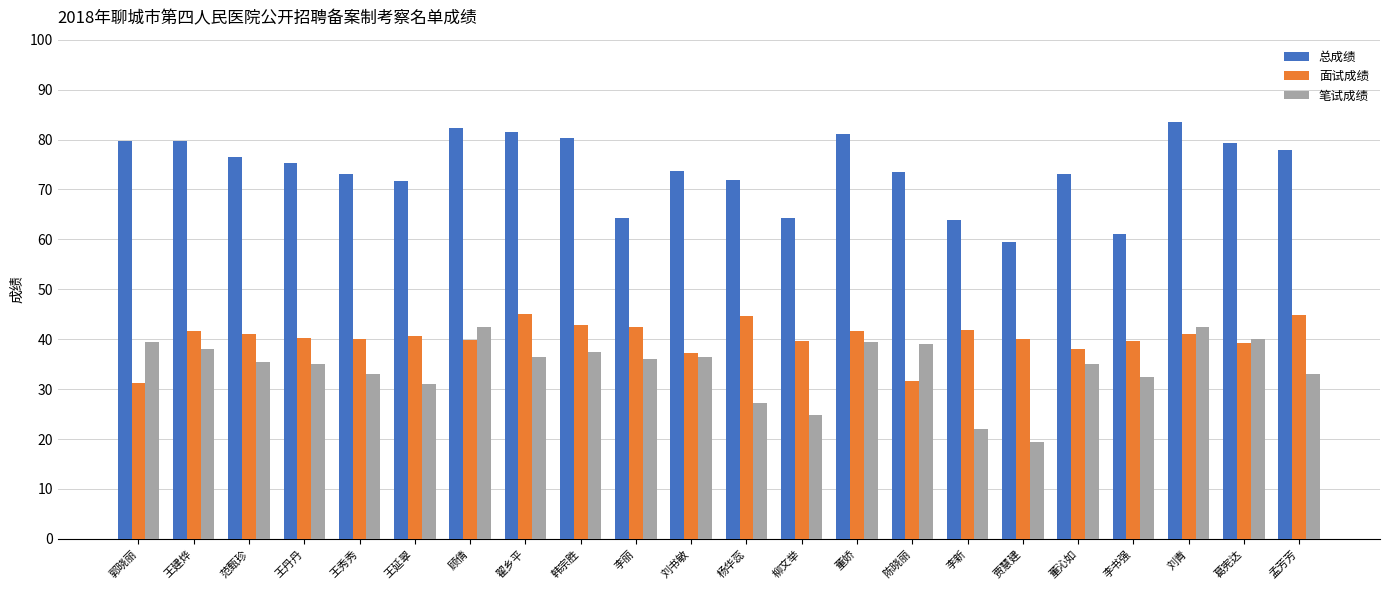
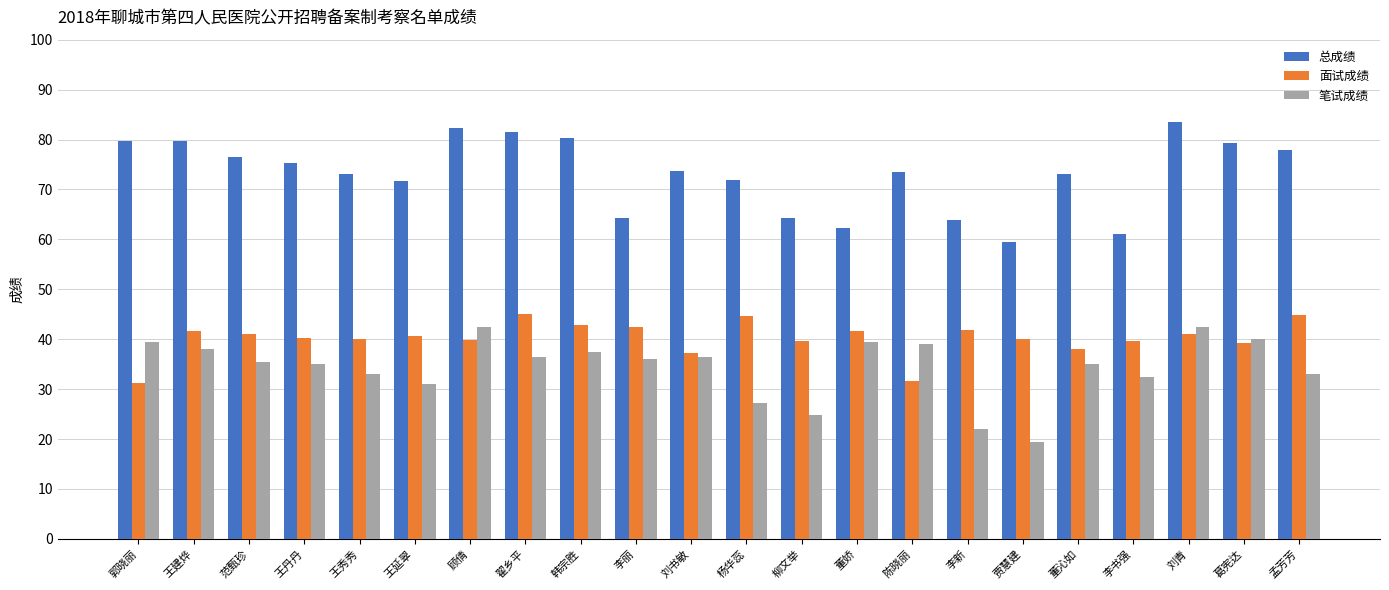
总成绩, 董娇: 81 -> 62
